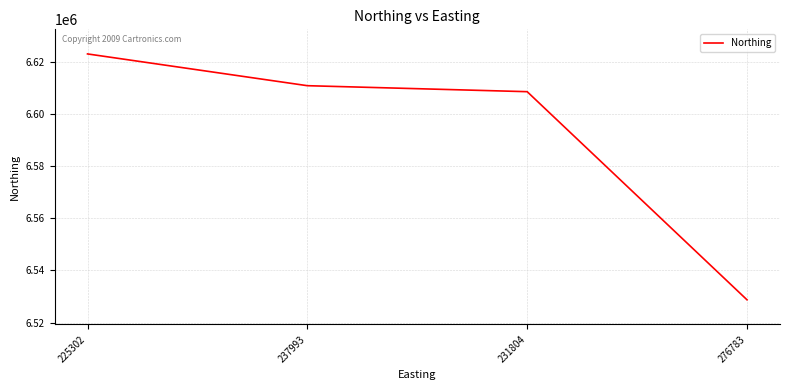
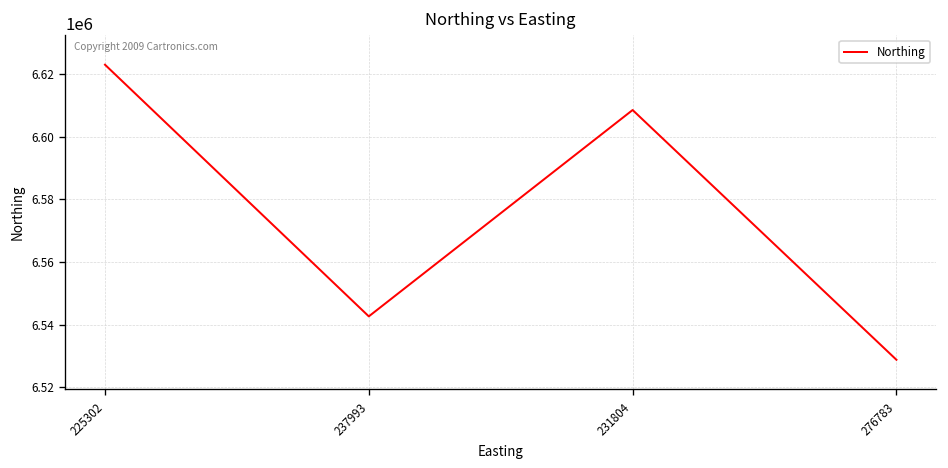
237993: 6611000 -> 6543000
